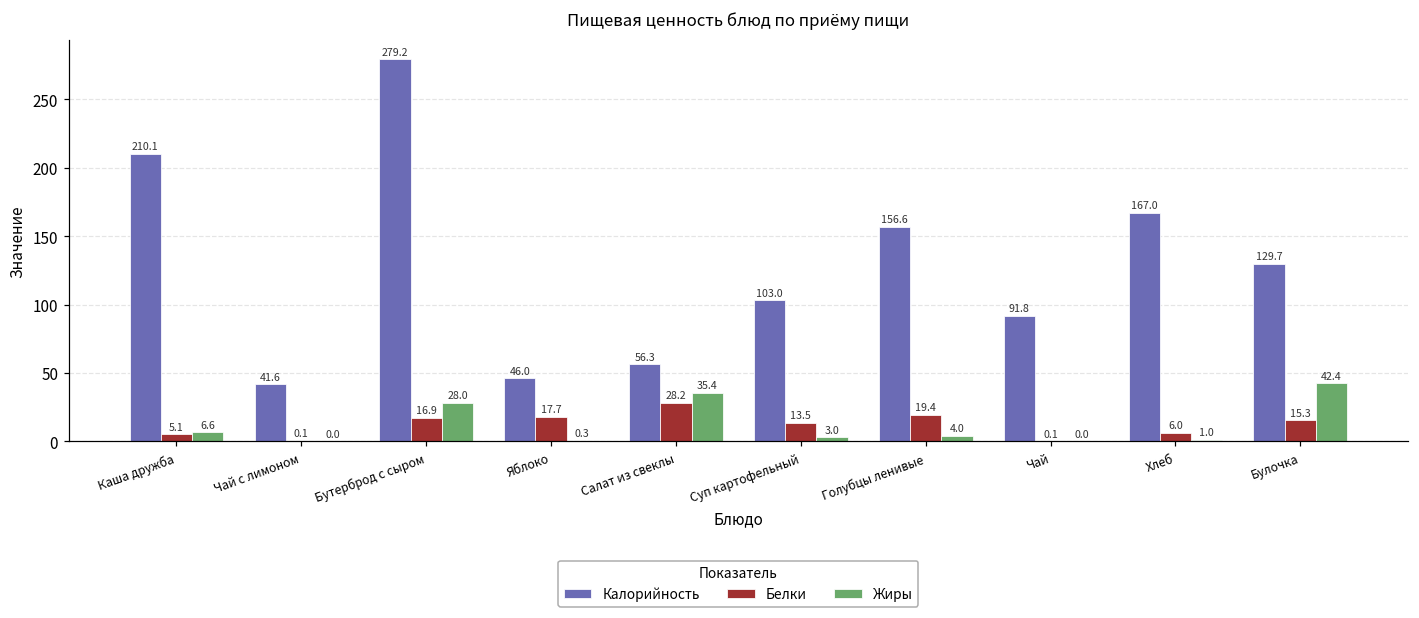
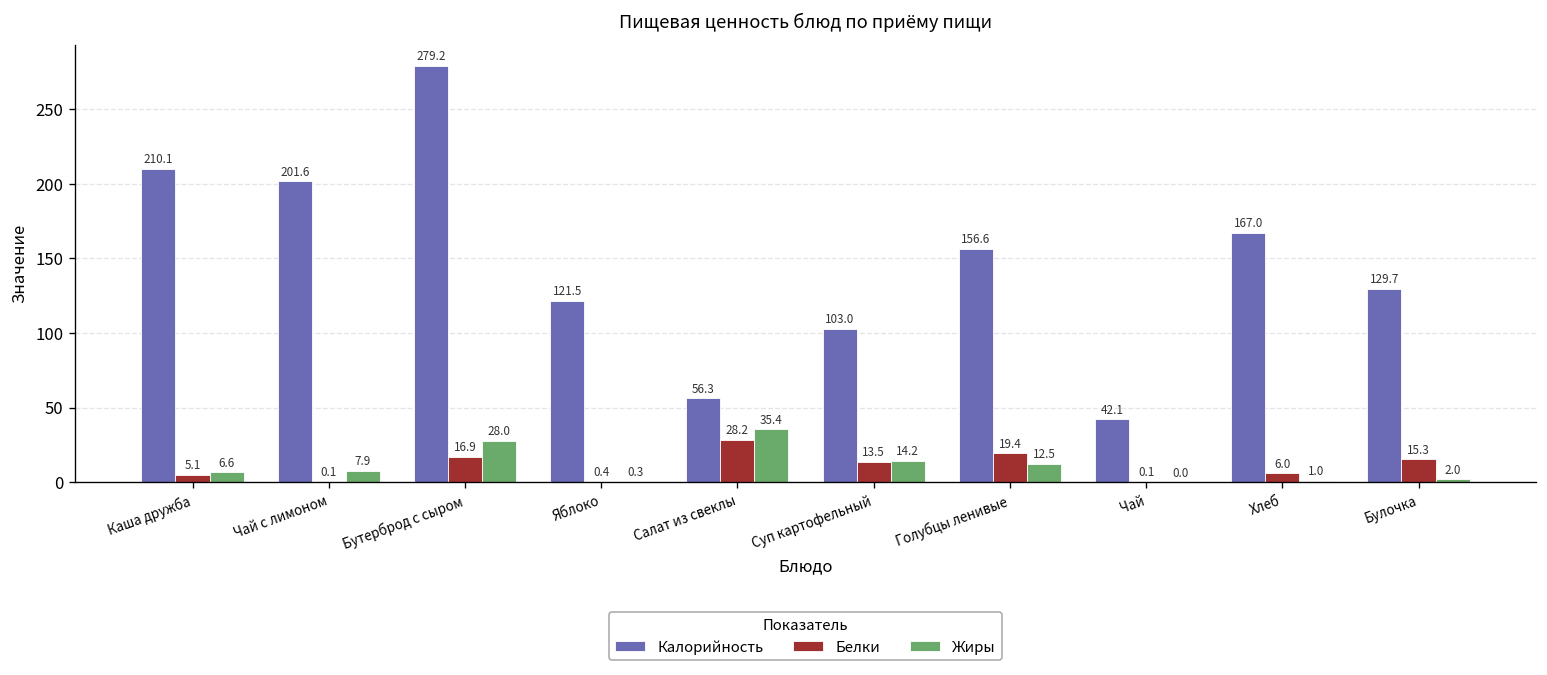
Калорийность, Чай с лимоном: 41.6 -> 201.6
Жиры, Чай с лимоном: 0.0 -> 7.9
Калорийность, Яблоко: 46.0 -> 121.5
Белки, Яблоко: 17.7 -> 0.4
Жиры, Суп картофельный: 3.0 -> 14.2
Жиры, Голубцы ленивые: 4.0 -> 12.5
Калорийность, Чай: 91.8 -> 42.1
Жиры, Булочка: 42.4 -> 2.0
